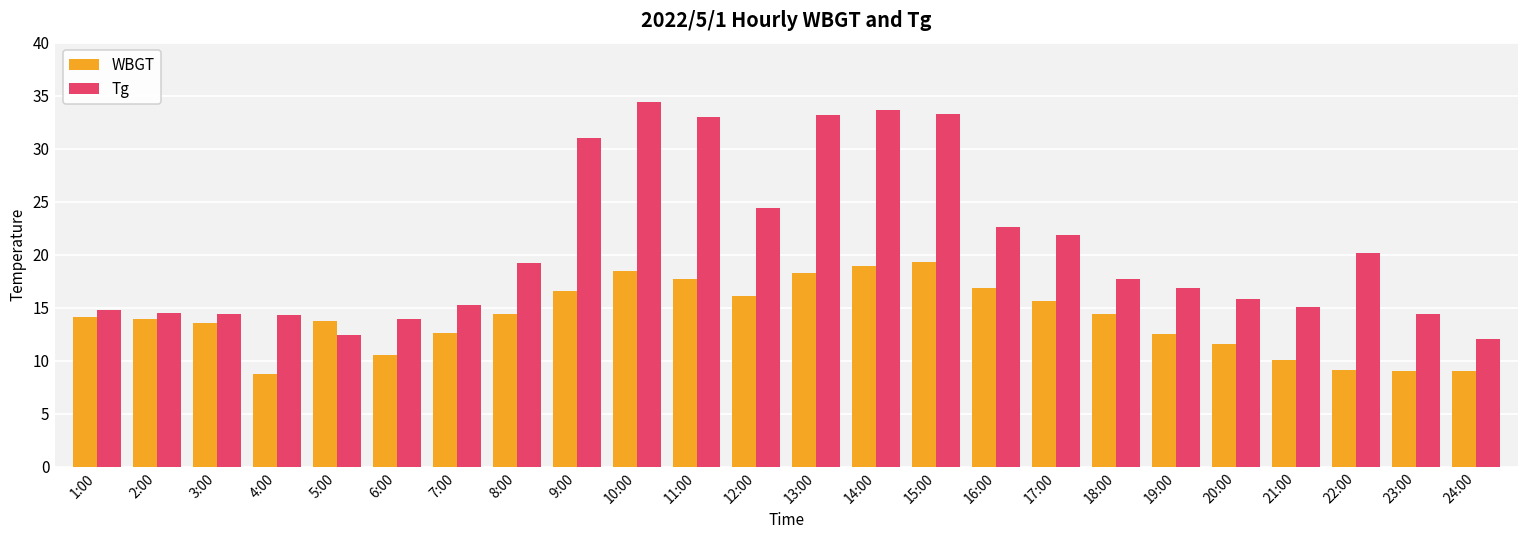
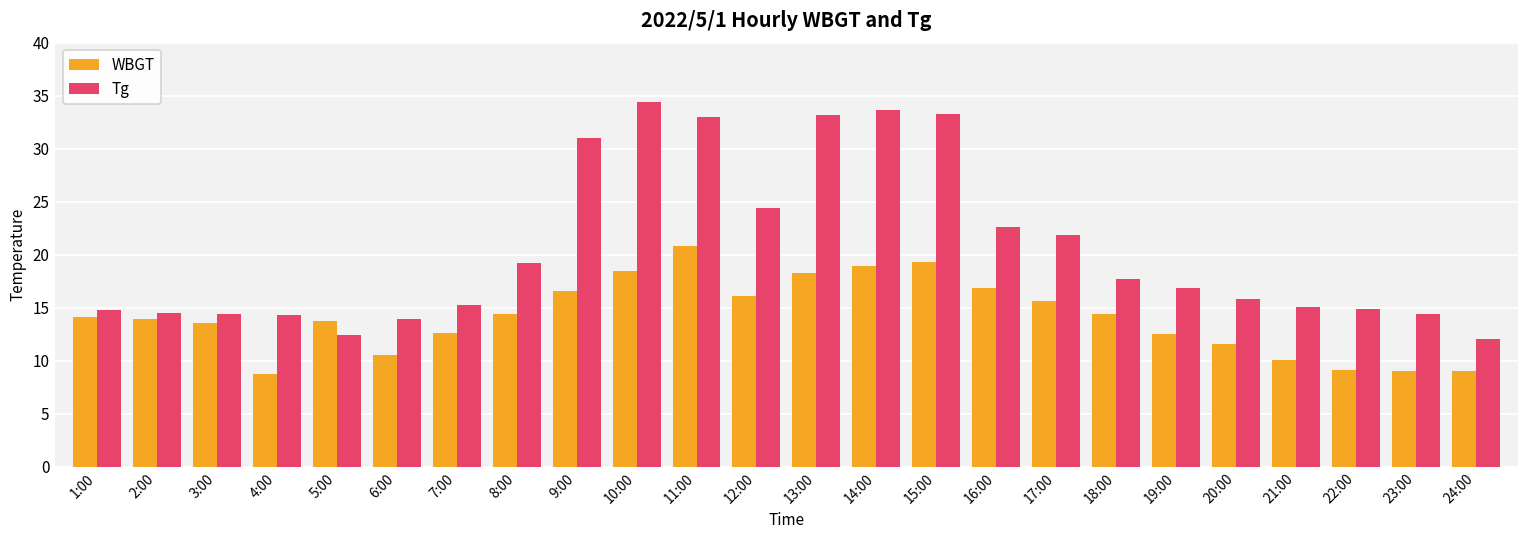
WBGT, 11:00: 18 -> 21
Tg, 22:00: 20 -> 15
